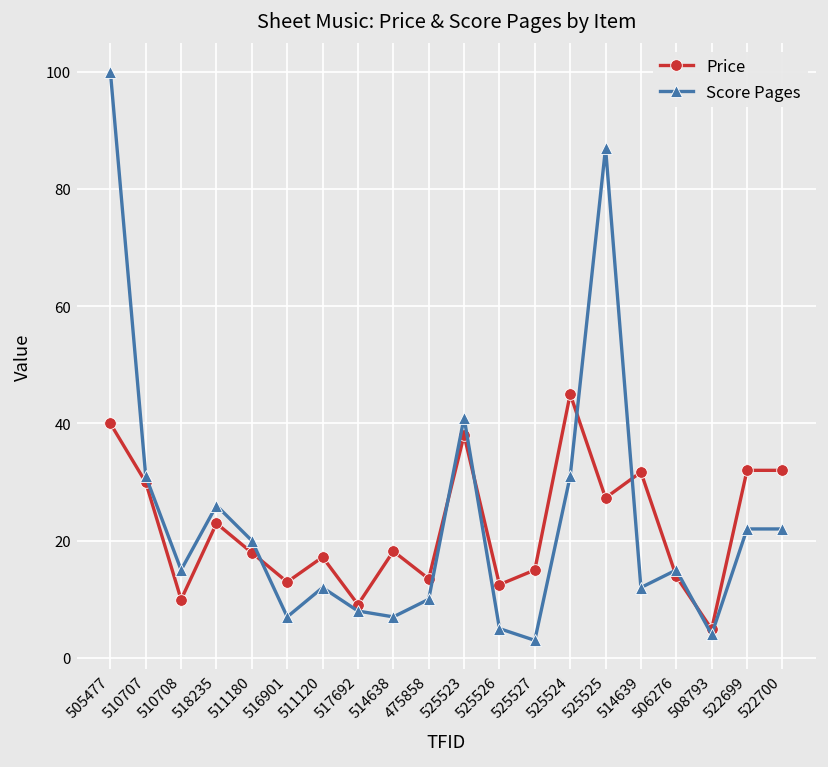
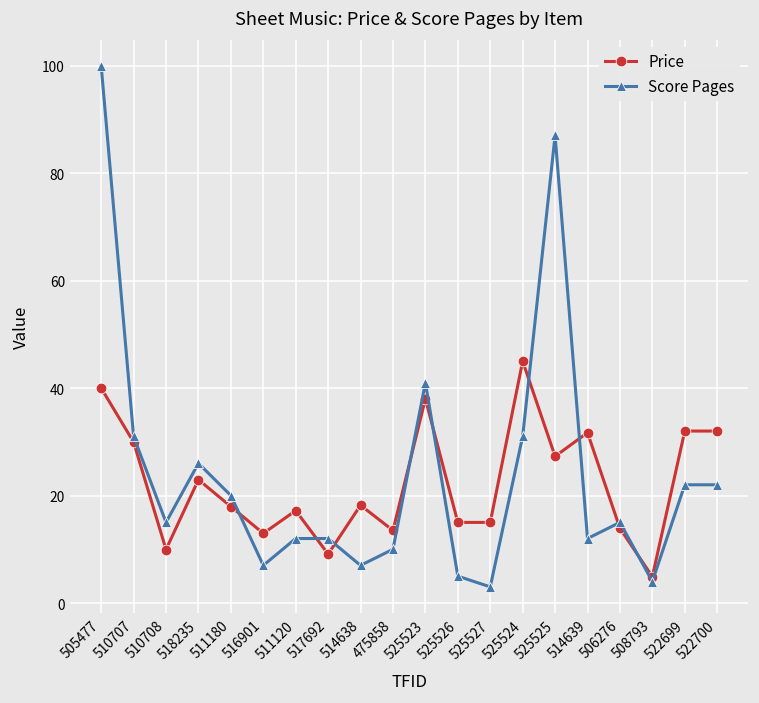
Score Pages, 517692: 8 -> 12
Price, 525526: 13 -> 15
